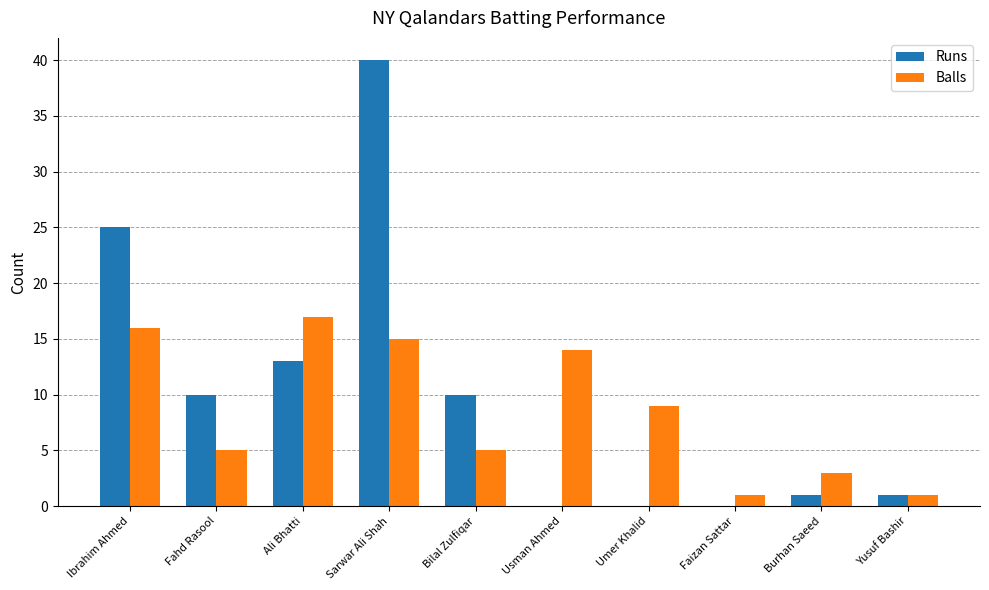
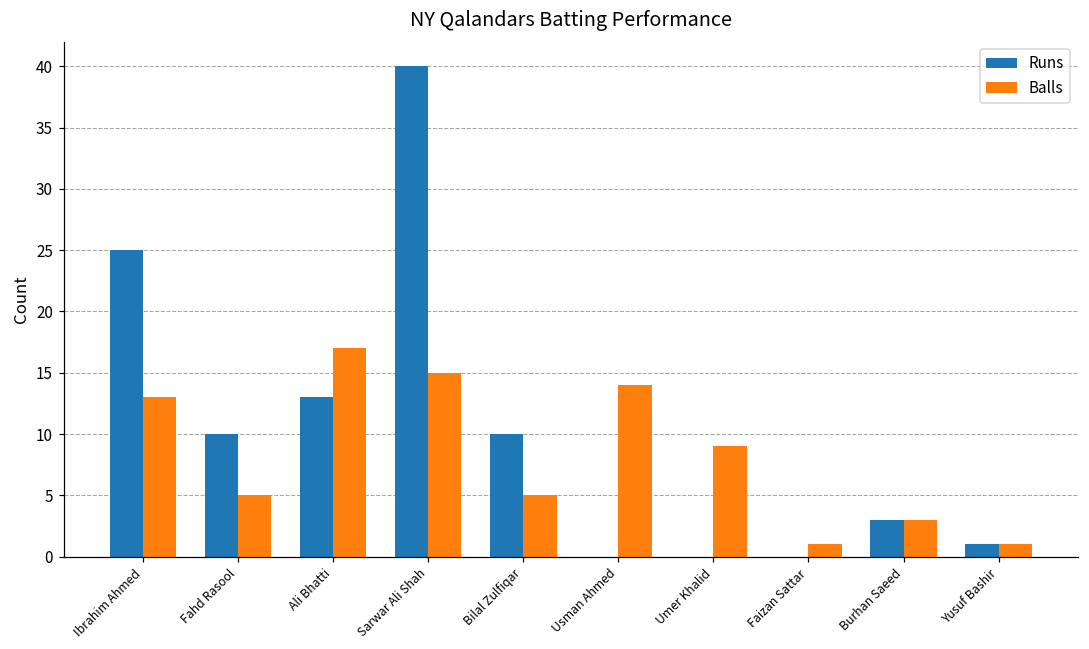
Balls, Ibrahim Ahmed: 16 -> 13
Runs, Burhan Saeed: 1 -> 3
